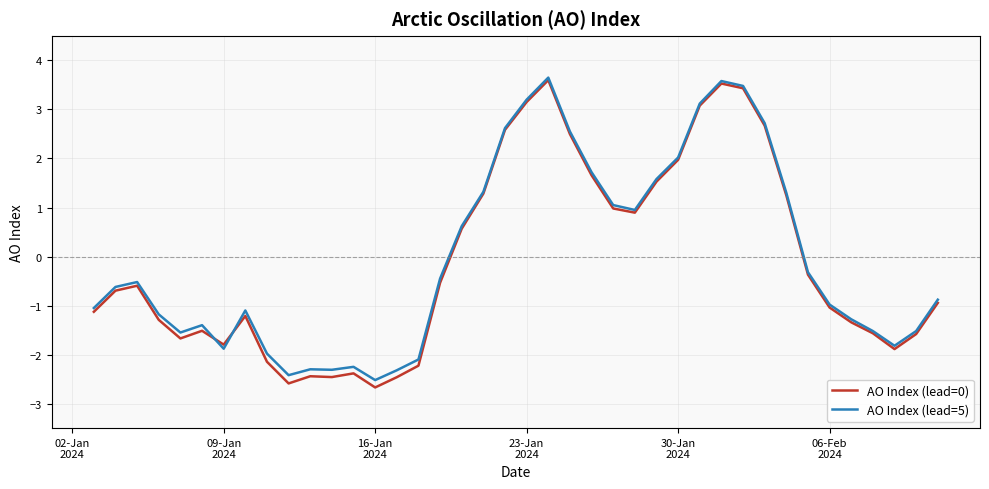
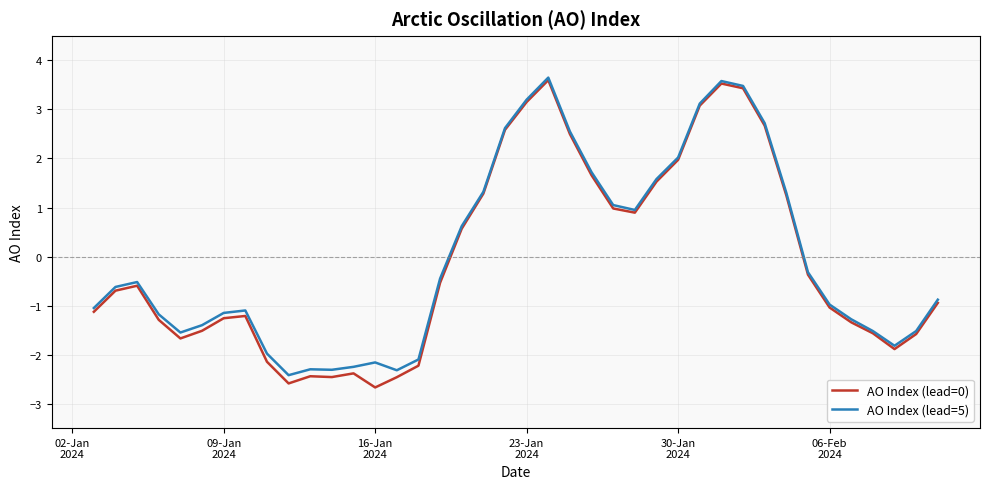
AO Index (lead=0), 09-Jan 2024: -1.8 -> -1.3
AO Index (lead=5), 09-Jan 2024: -1.9 -> -1.2
AO Index (lead=5), 16-Jan 2024: -2.5 -> -2.2
